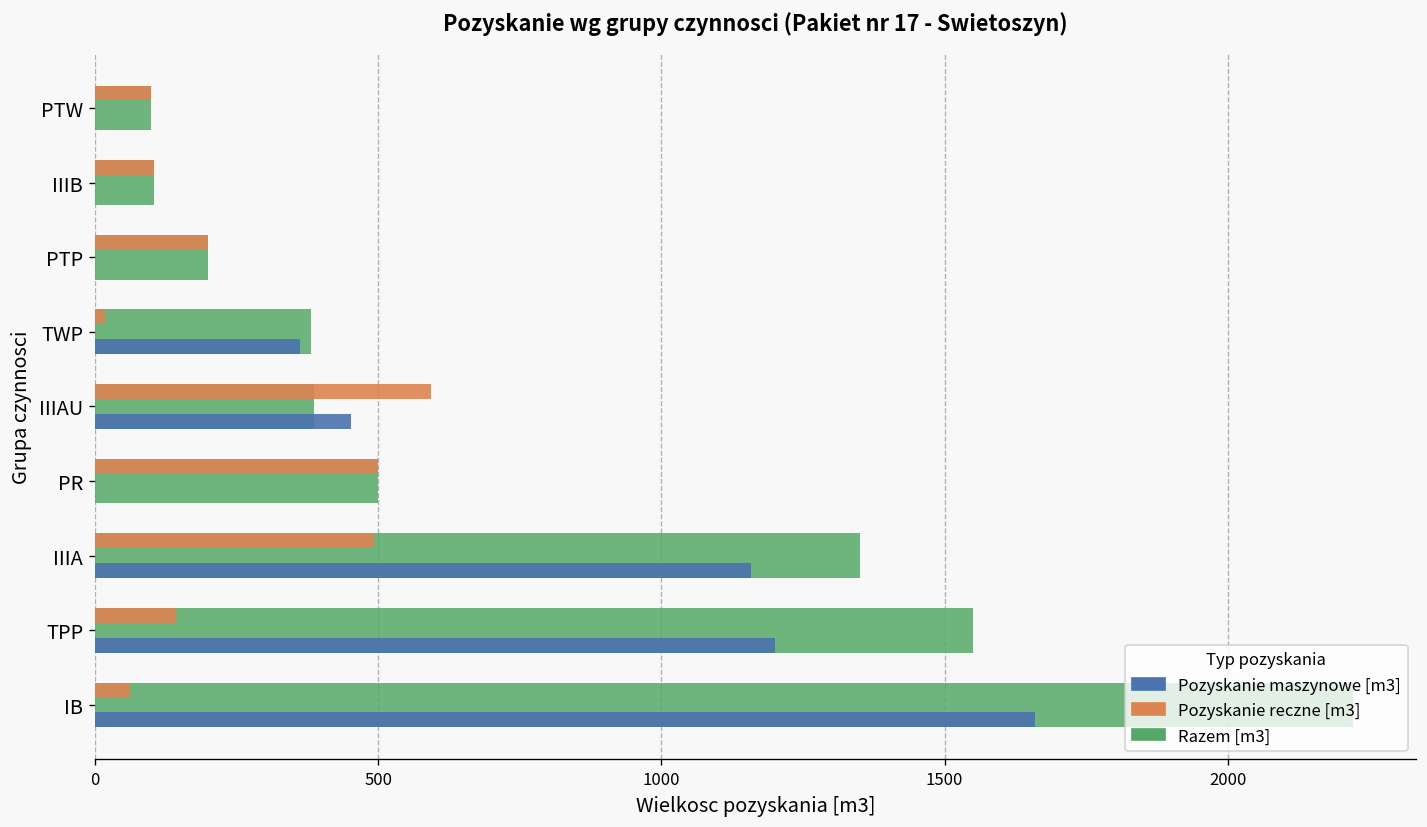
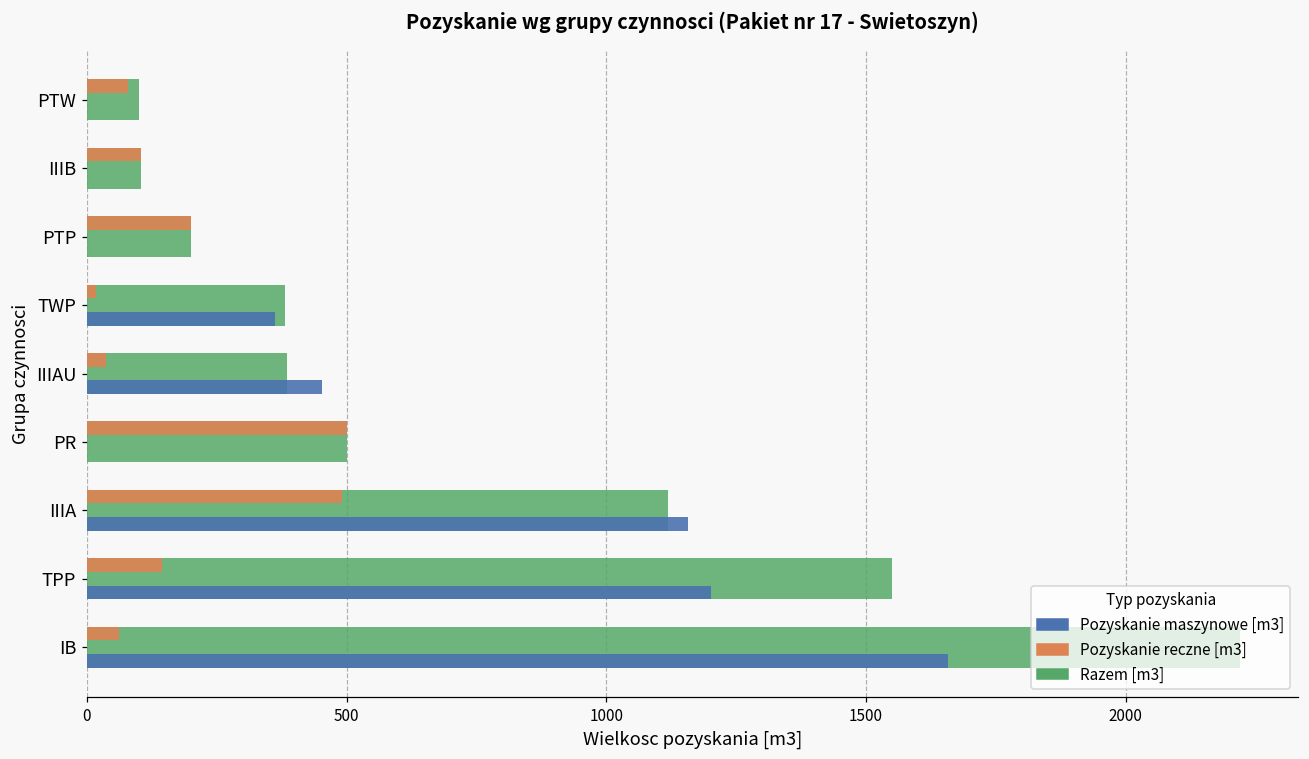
Pozyskanie reczne [m3], PTW: 100 -> 80
Pozyskanie reczne [m3], IIIAU: 590 -> 40
Razem [m3], IIIA: 1350 -> 1120
